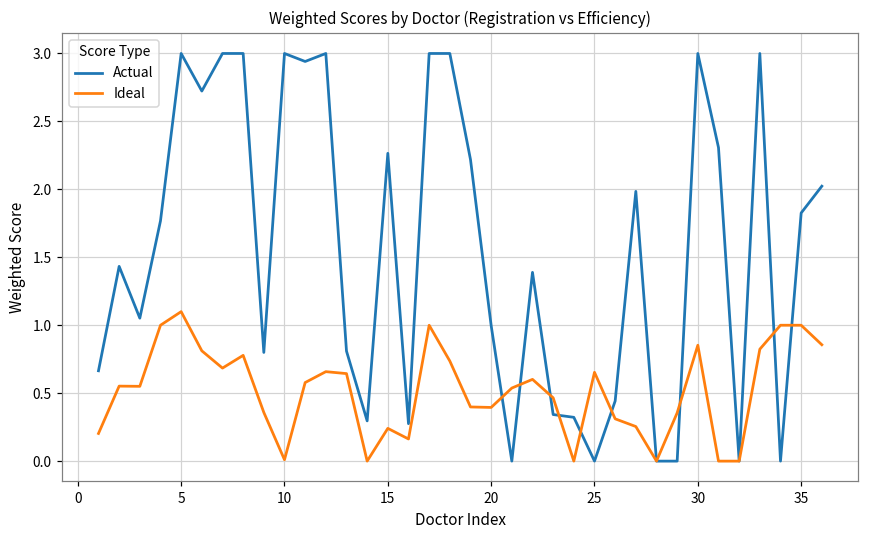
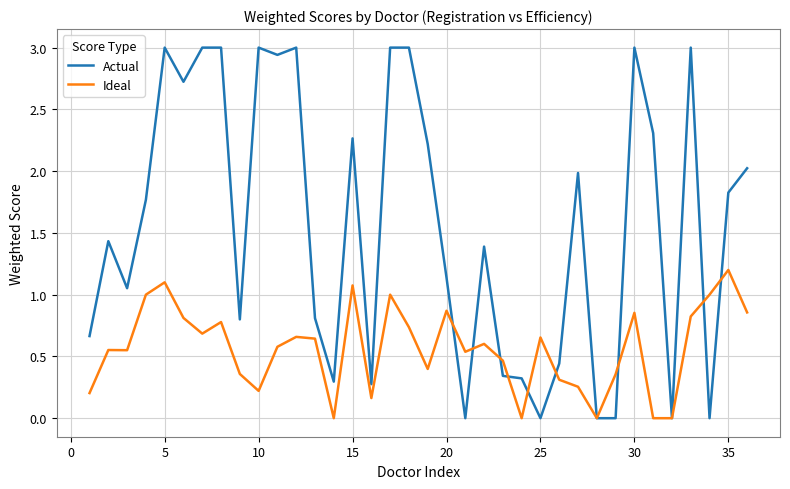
Ideal, 10: 0.01 -> 0.22
Ideal, 15: 0.24 -> 1.07
Actual, 20: 1.00 -> 1.14
Ideal, 20: 0.40 -> 0.87
Ideal, 35: 1.0 -> 1.2
